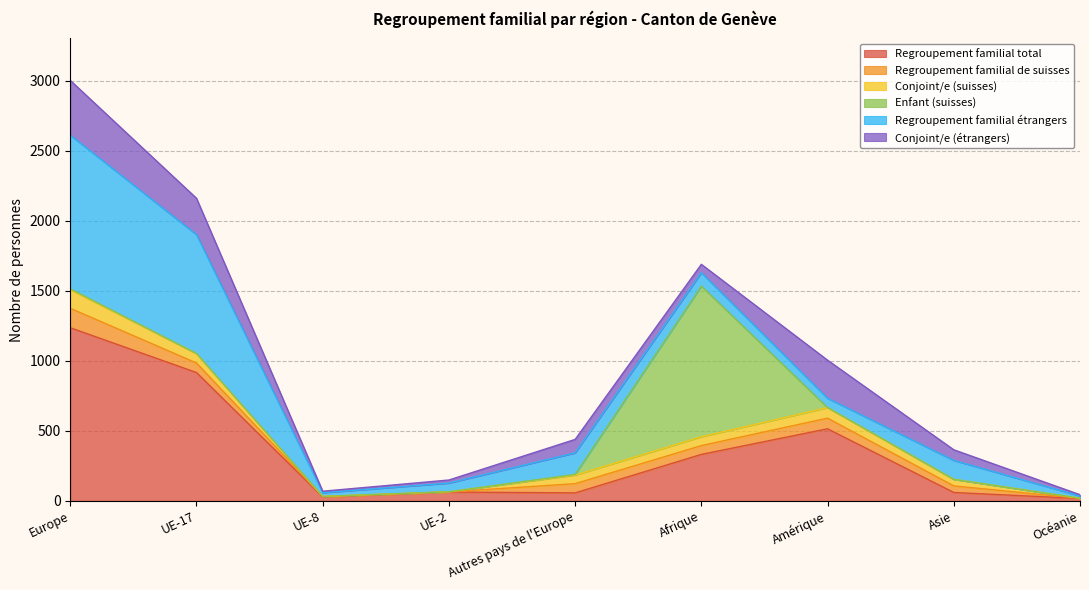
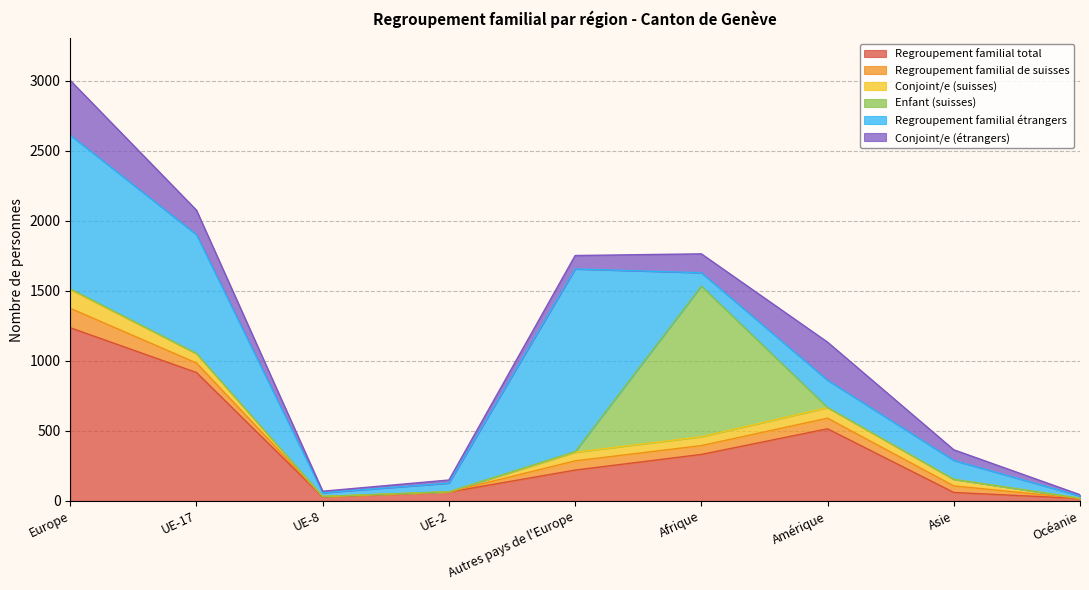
Conjoint/e (étrangers), UE-17: 260 -> 180
Regroupement familial total, Autres pays de l'Europe: 60 -> 220
Regroupement familial étrangers, Autres pays de l'Europe: 150 -> 1310
Conjoint/e (étrangers), Afrique: 60 -> 140
Regroupement familial étrangers, Amérique: 70 -> 200
